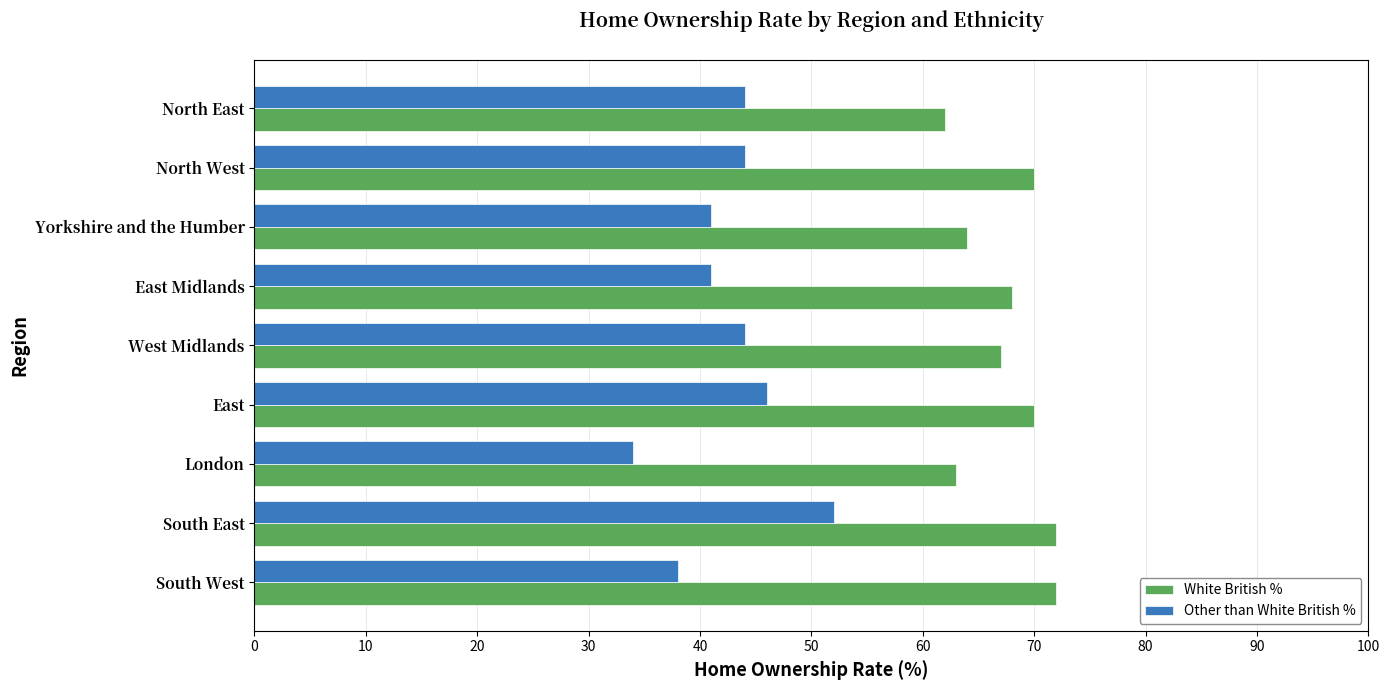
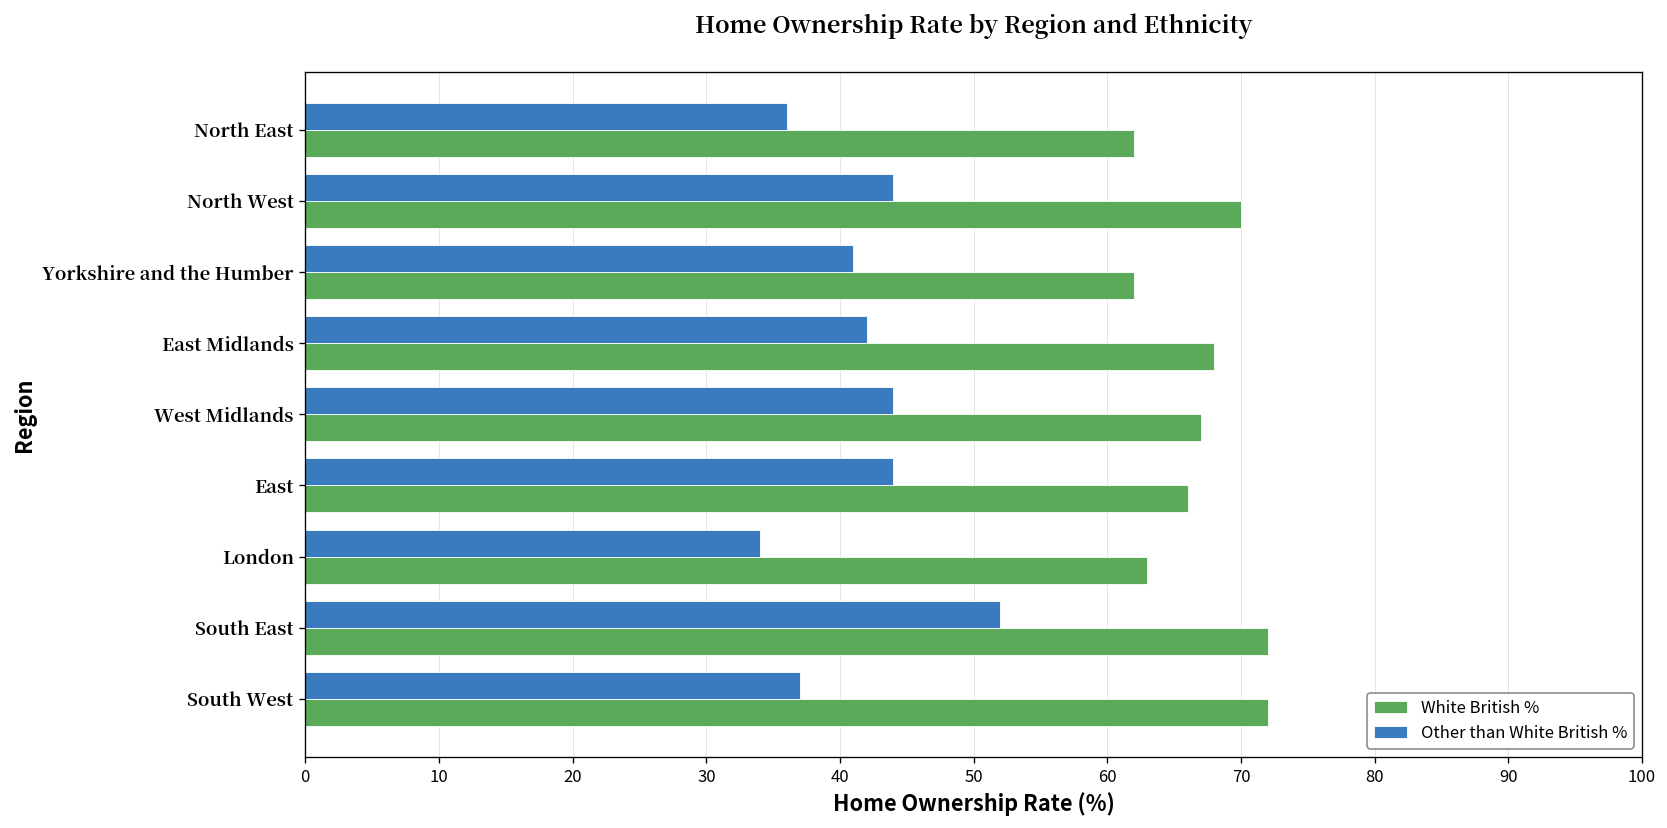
Other than White British %, North East: 44 -> 36
White British %, Yorkshire and the Humber: 64 -> 62
Other than White British %, East Midlands: 41 -> 42
Other than White British %, East: 46 -> 44
White British %, East: 70 -> 66
Other than White British %, South West: 38 -> 37
